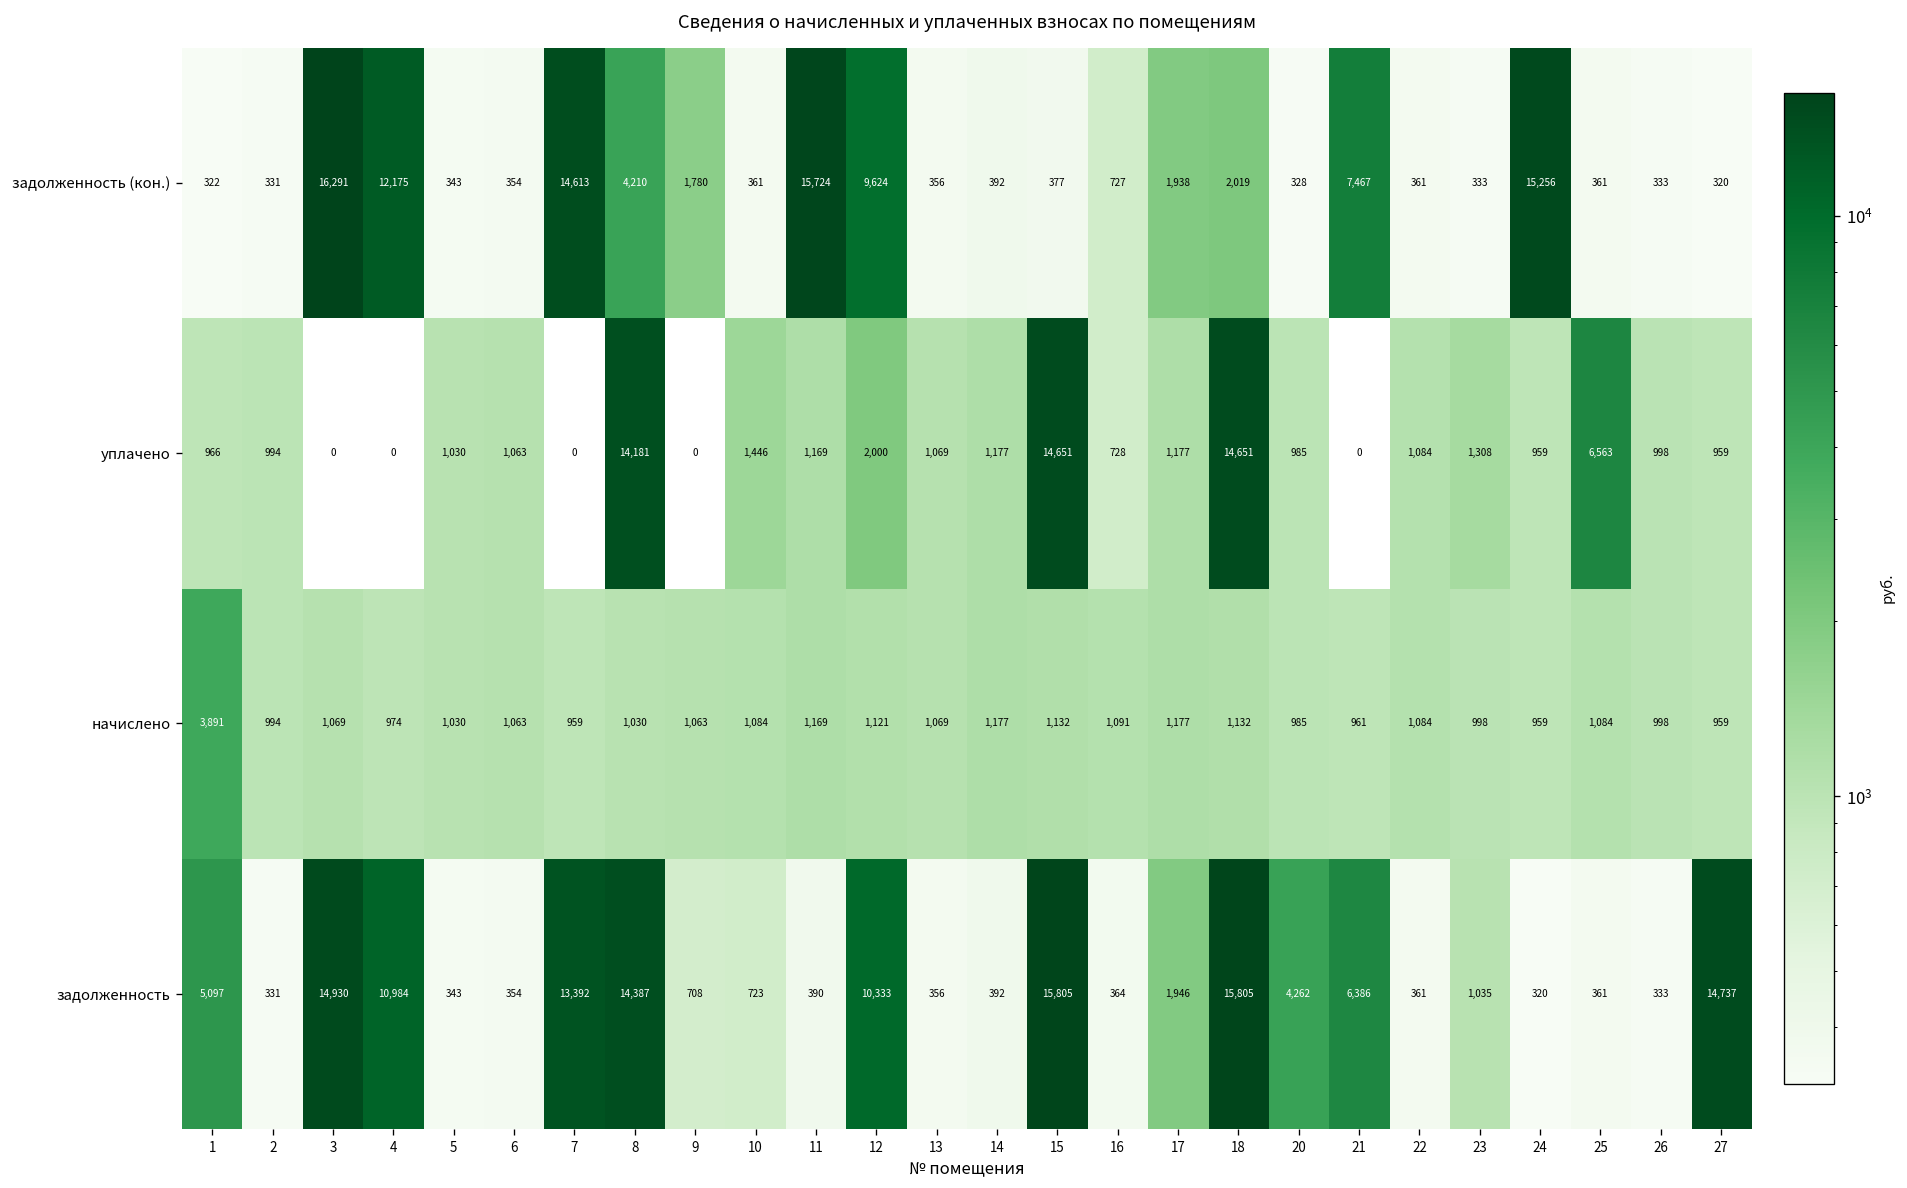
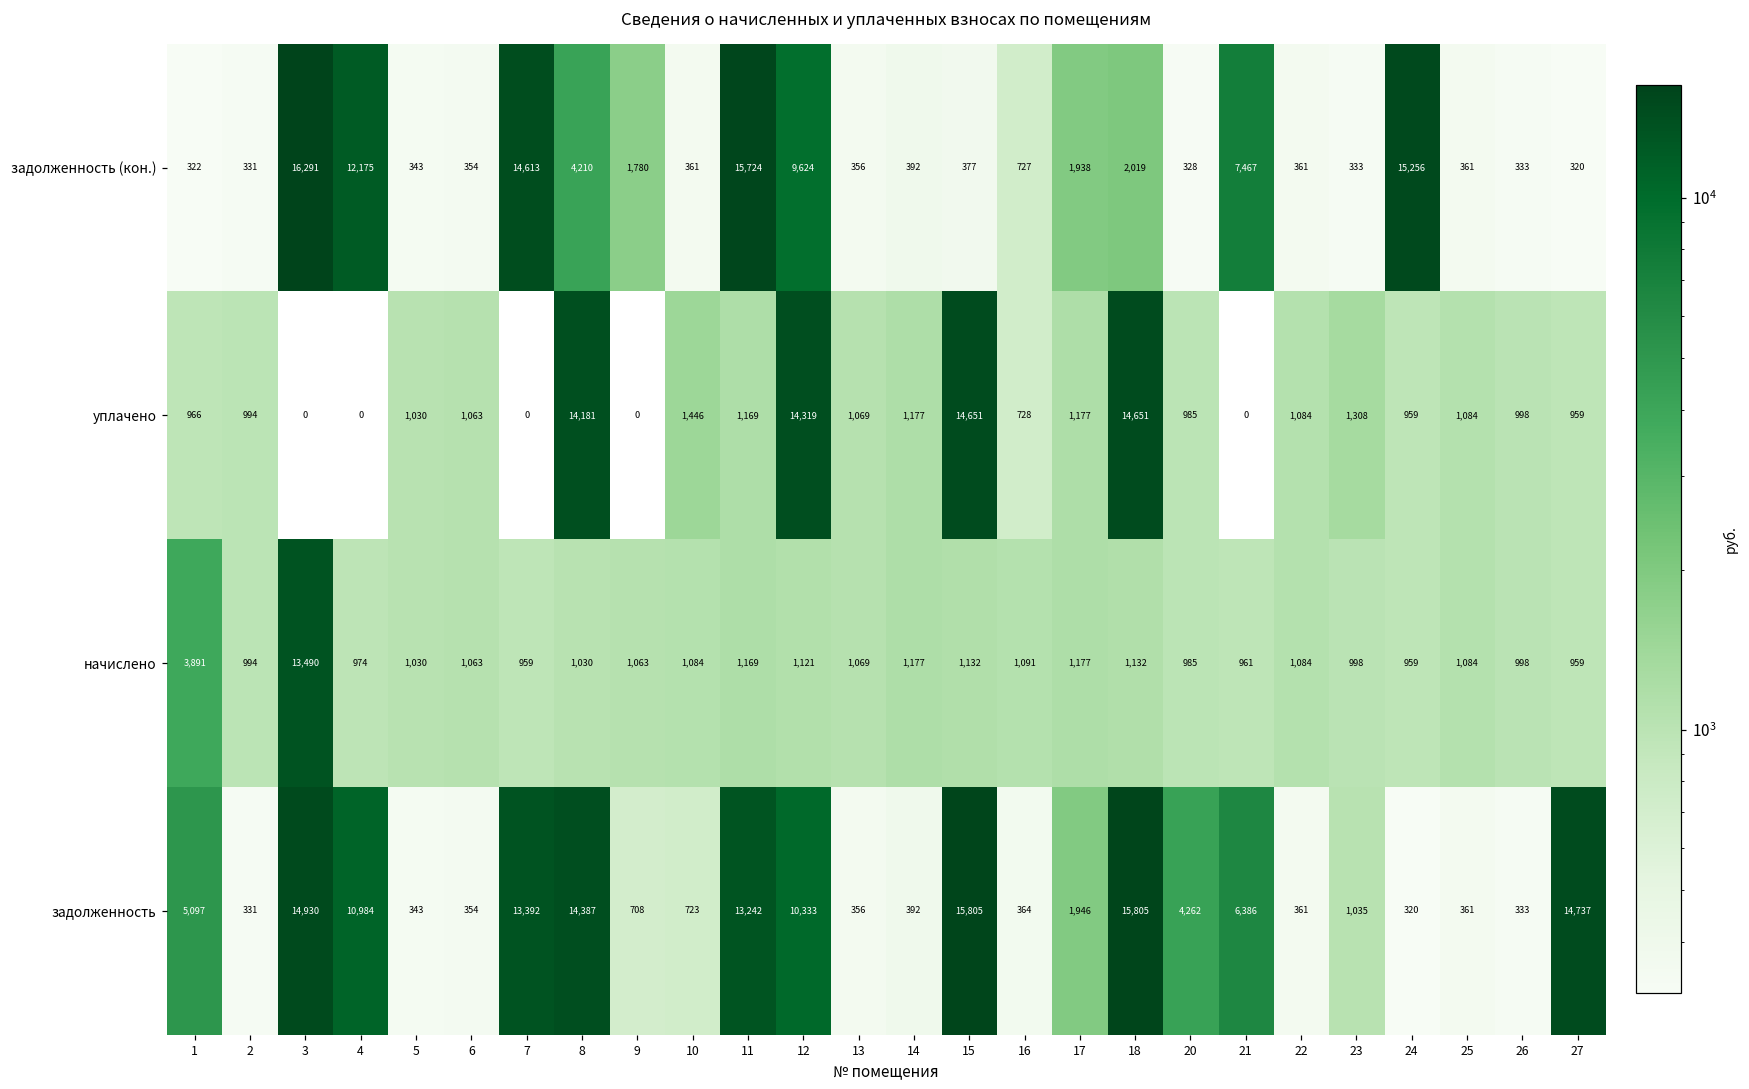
уплачено, 12: 2,000 -> 14,319
уплачено, 25: 6,563 -> 1,084
начислено, 3: 1,069 -> 13,490
задолженность, 11: 390 -> 13,242
